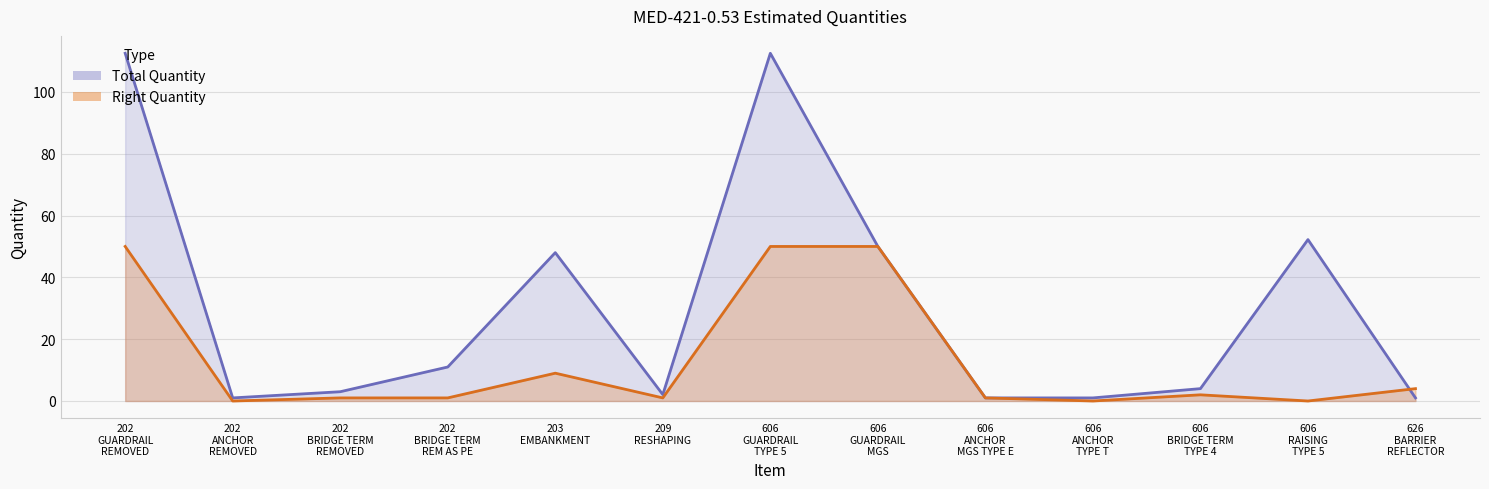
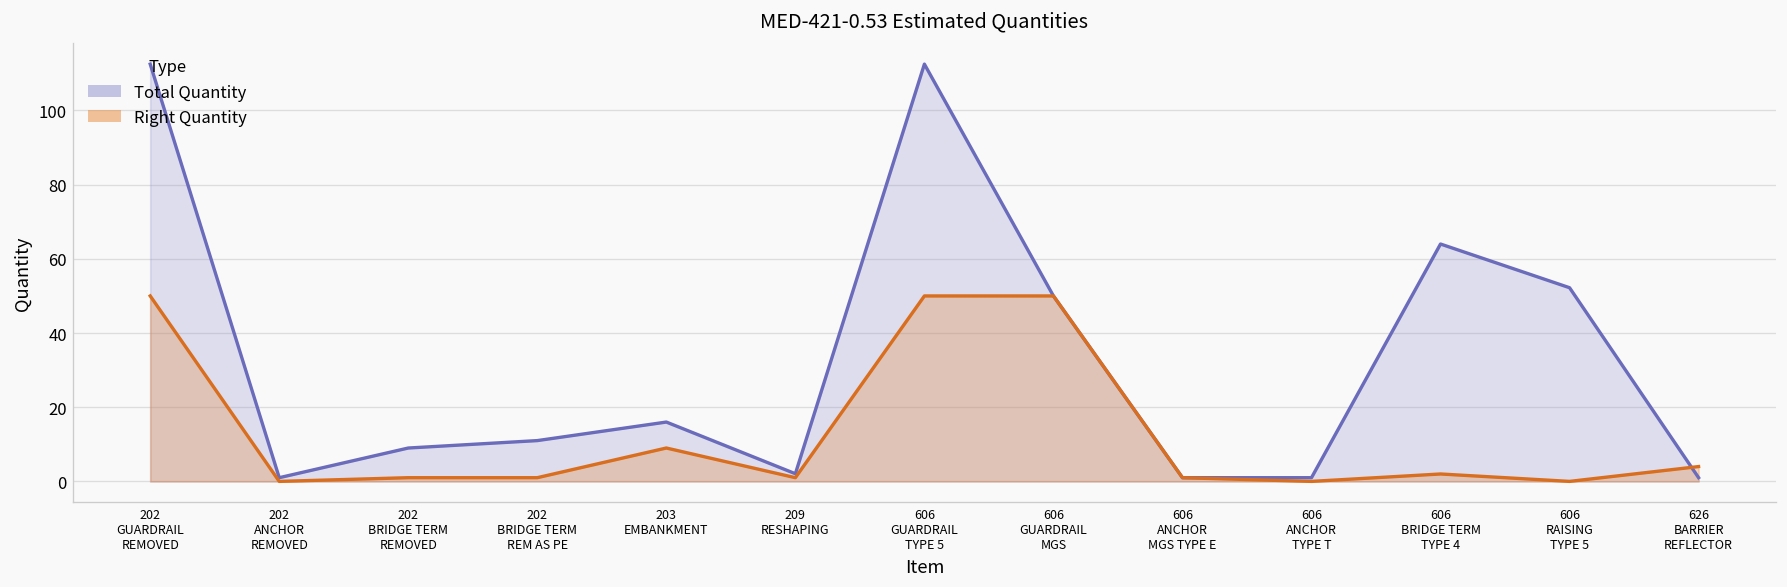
Total Quantity, 202 BRIDGE TERM REMOVED: 3 -> 9
Total Quantity, 203 EMBANKMENT: 48 -> 16
Total Quantity, 606 BRIDGE TERM TYPE 4: 4 -> 64
